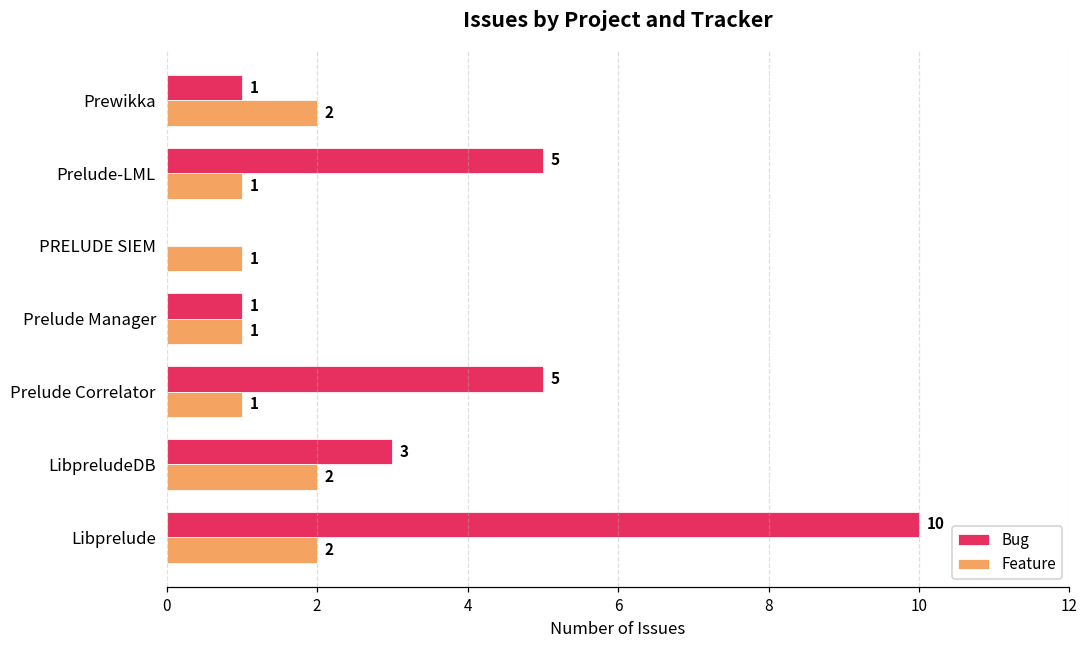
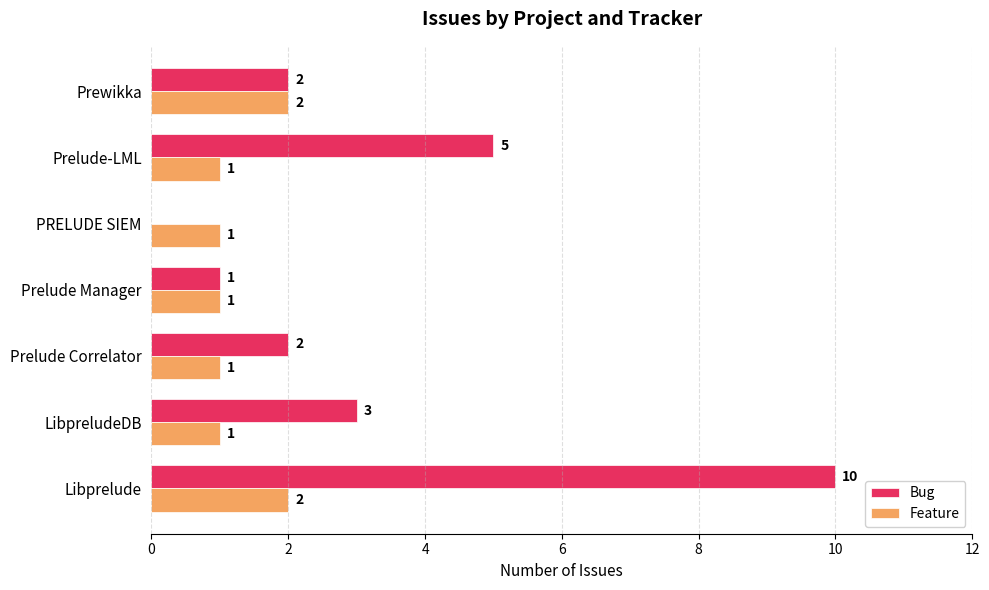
Bug, Prewikka: 1 -> 2
Bug, Prelude Correlator: 5 -> 2
Feature, LibpreludeDB: 2 -> 1
